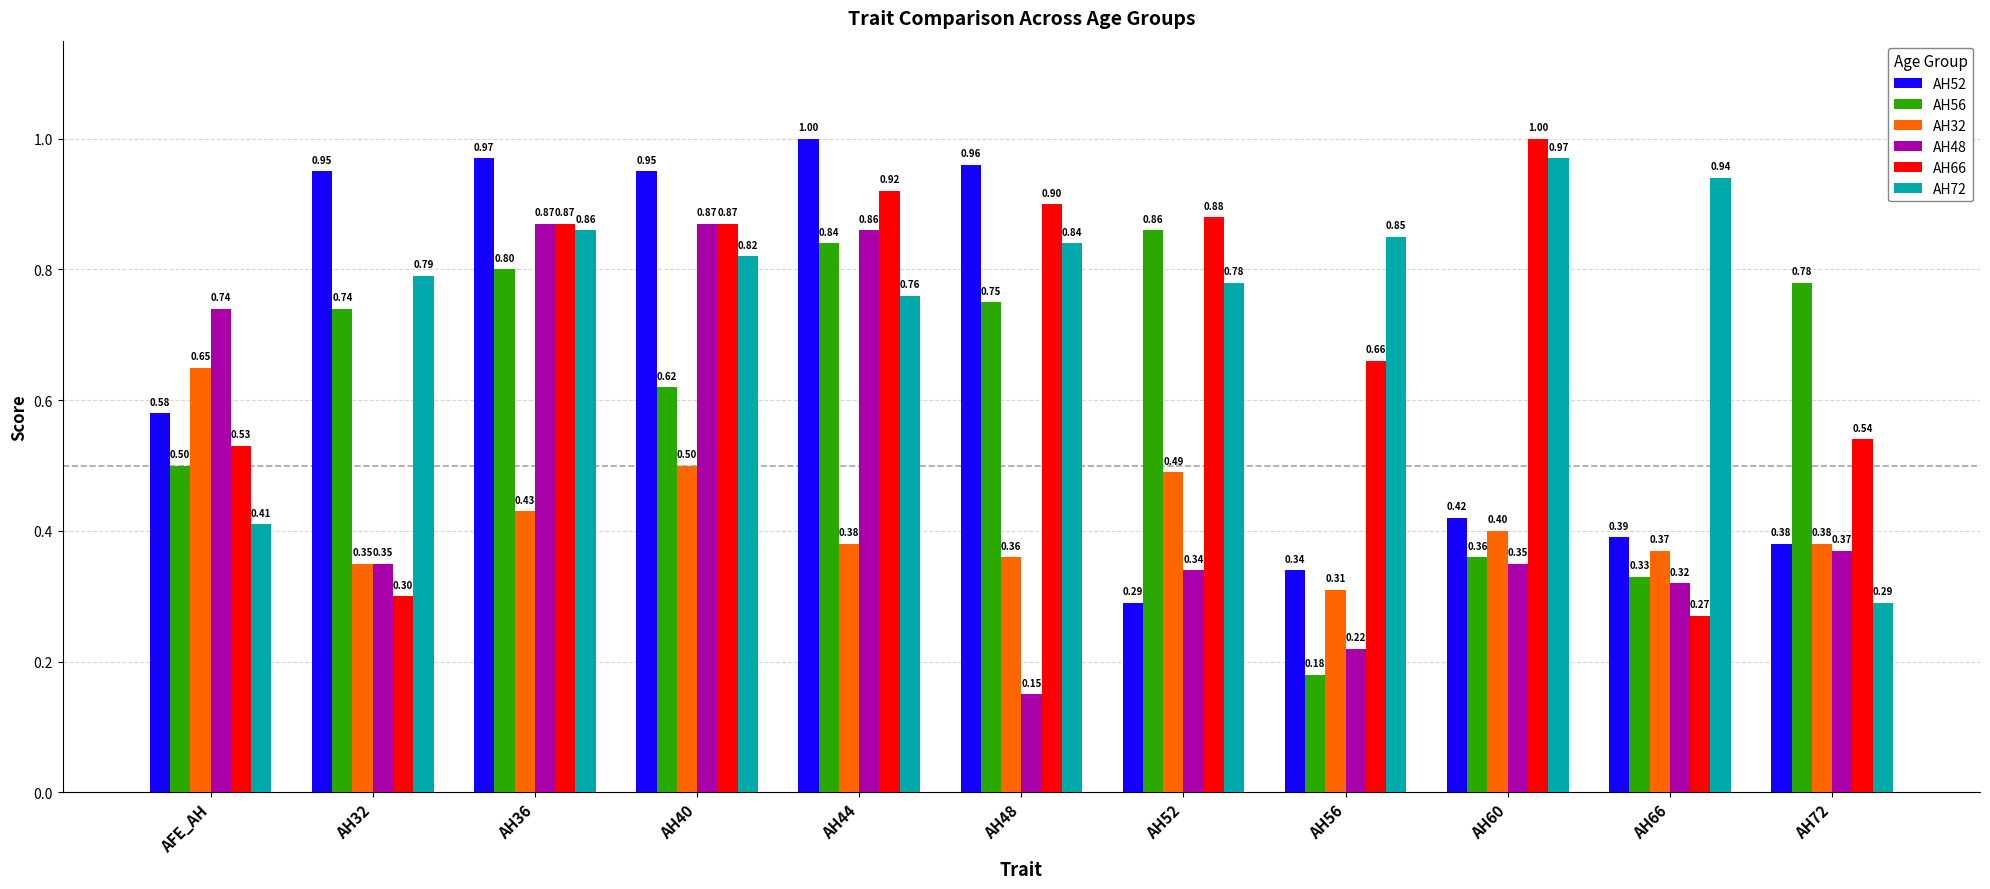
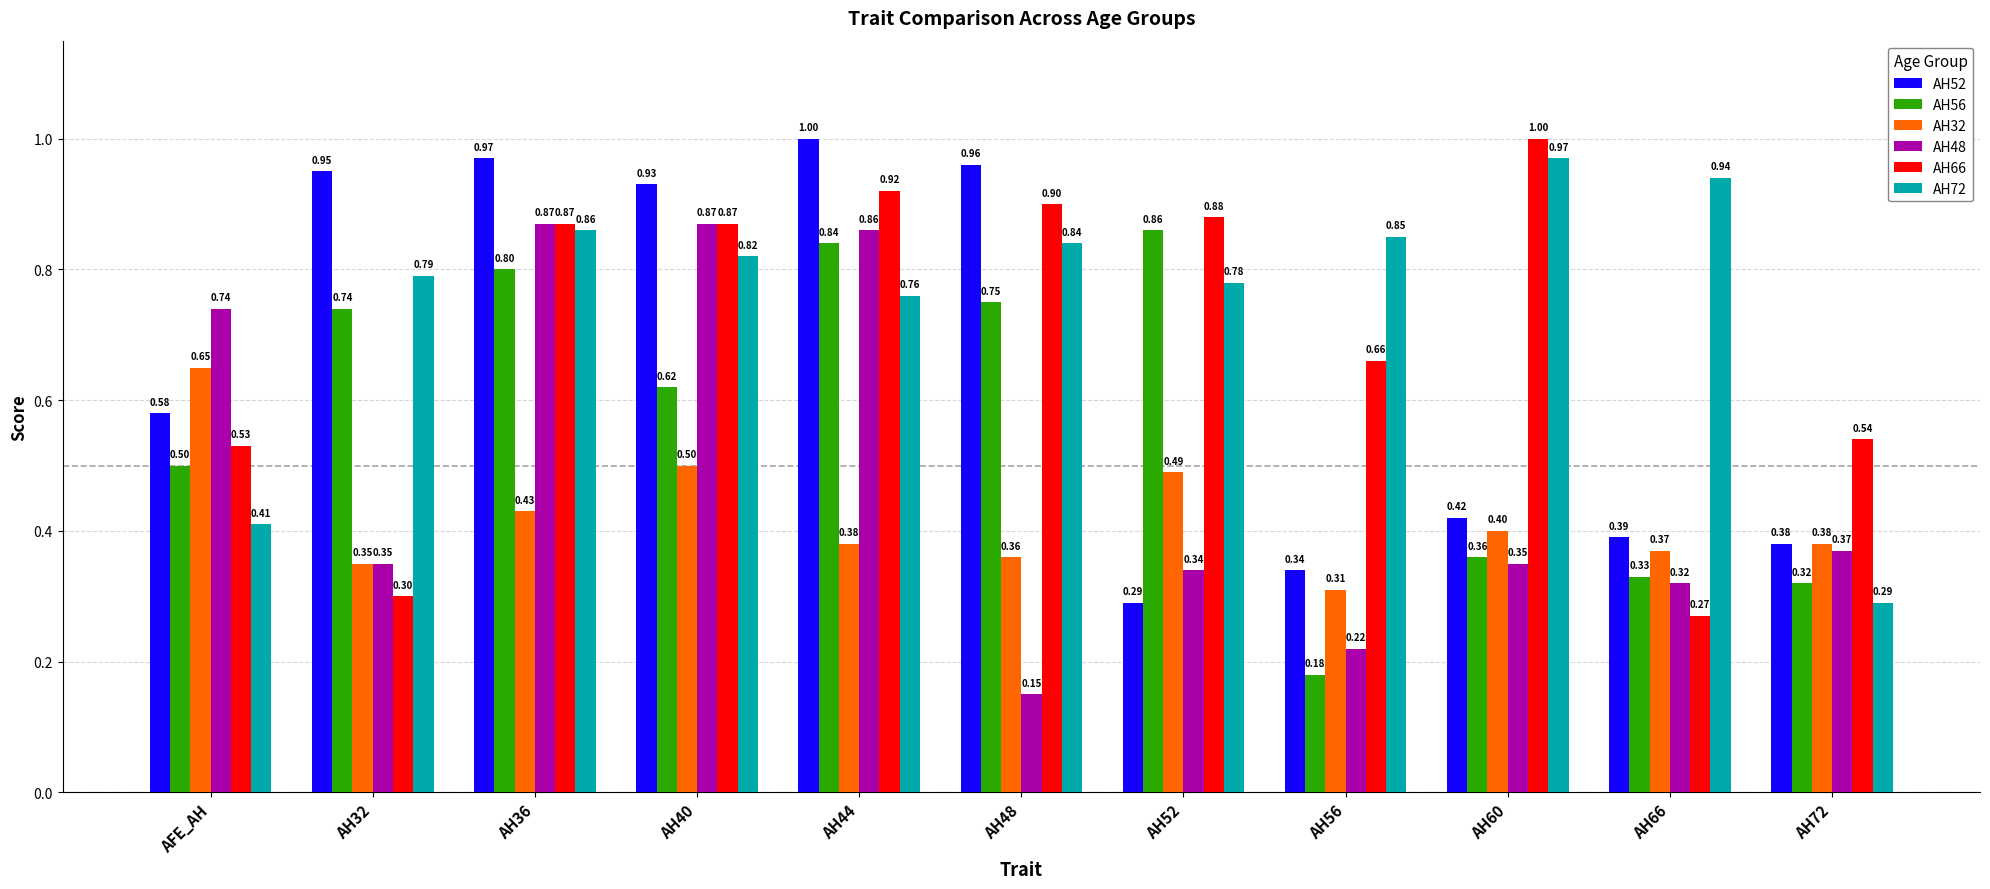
AH52, AH40: 0.95 -> 0.93
AH56, AH72: 0.78 -> 0.32
